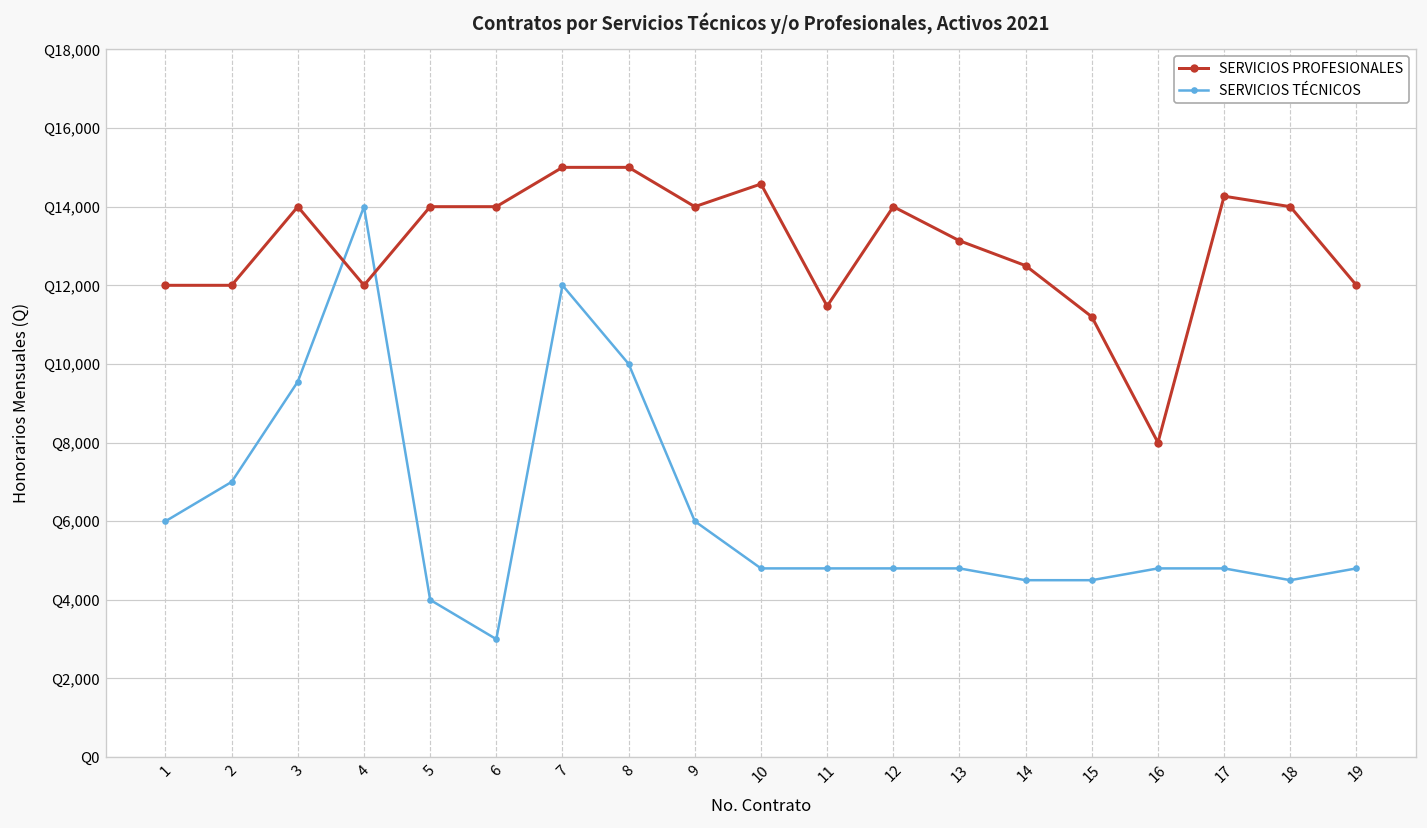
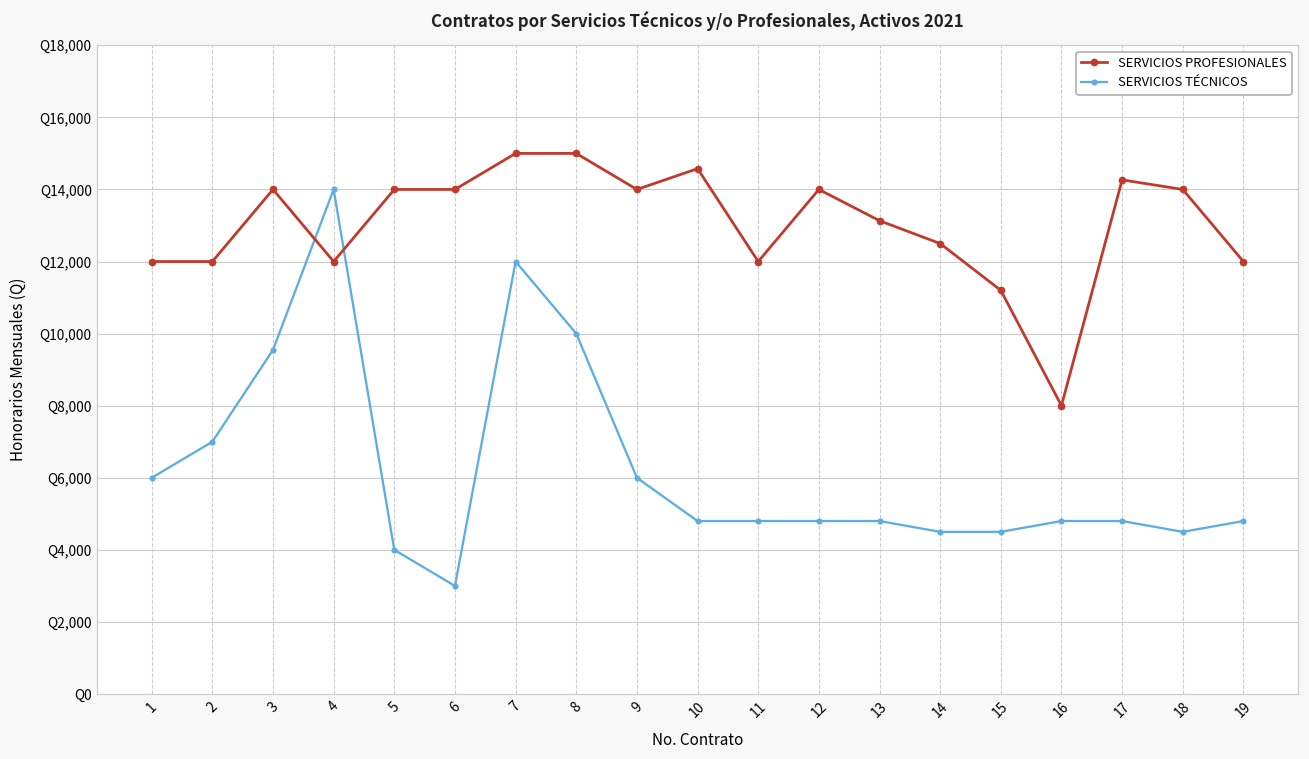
SERVICIOS PROFESIONALES, 11: Q11,500 -> Q12,000
